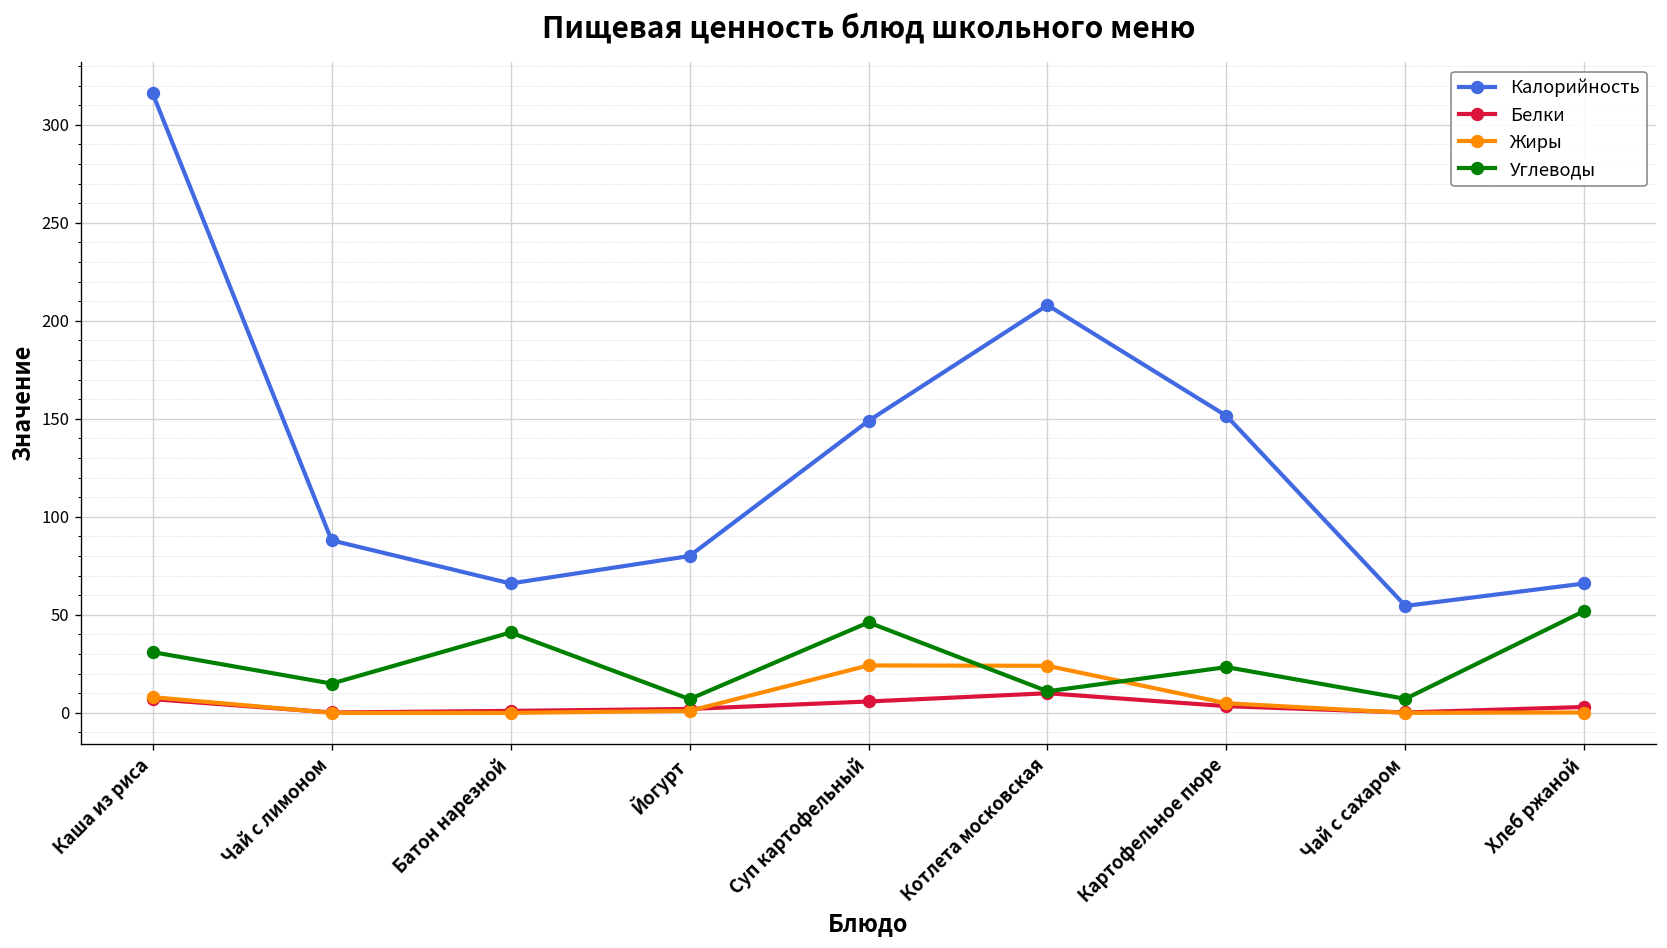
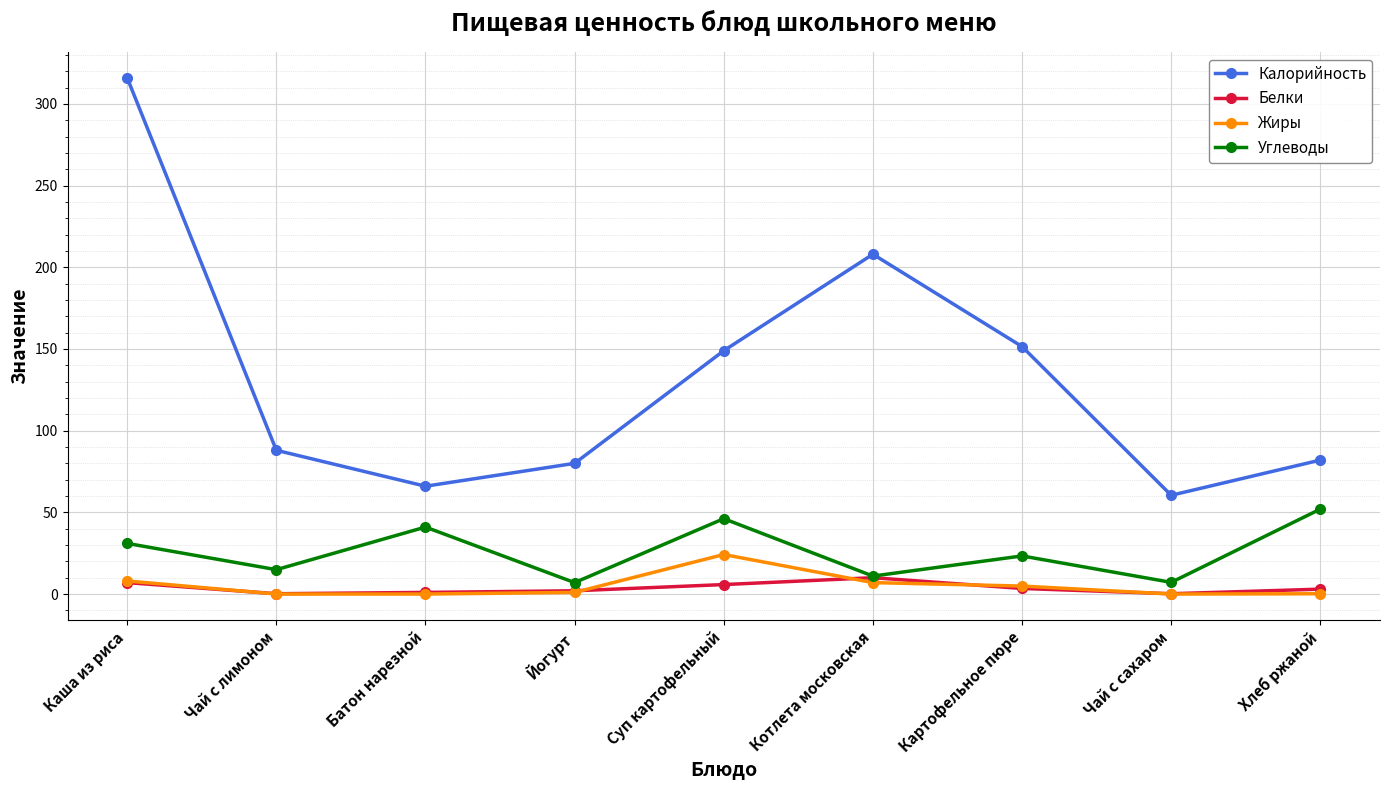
Жиры, Котлета московская: 24 -> 7
Калорийность, Чай с сахаром: 55 -> 60
Калорийность, Хлеб ржаной: 66 -> 82
